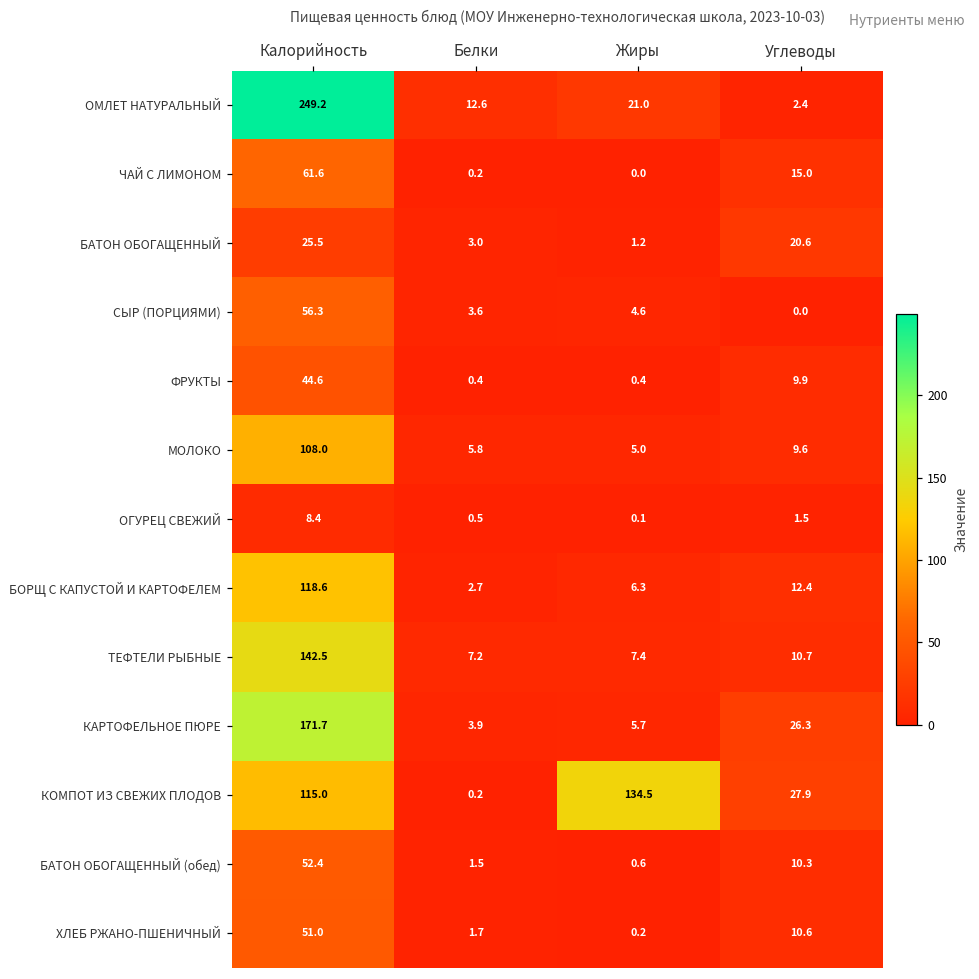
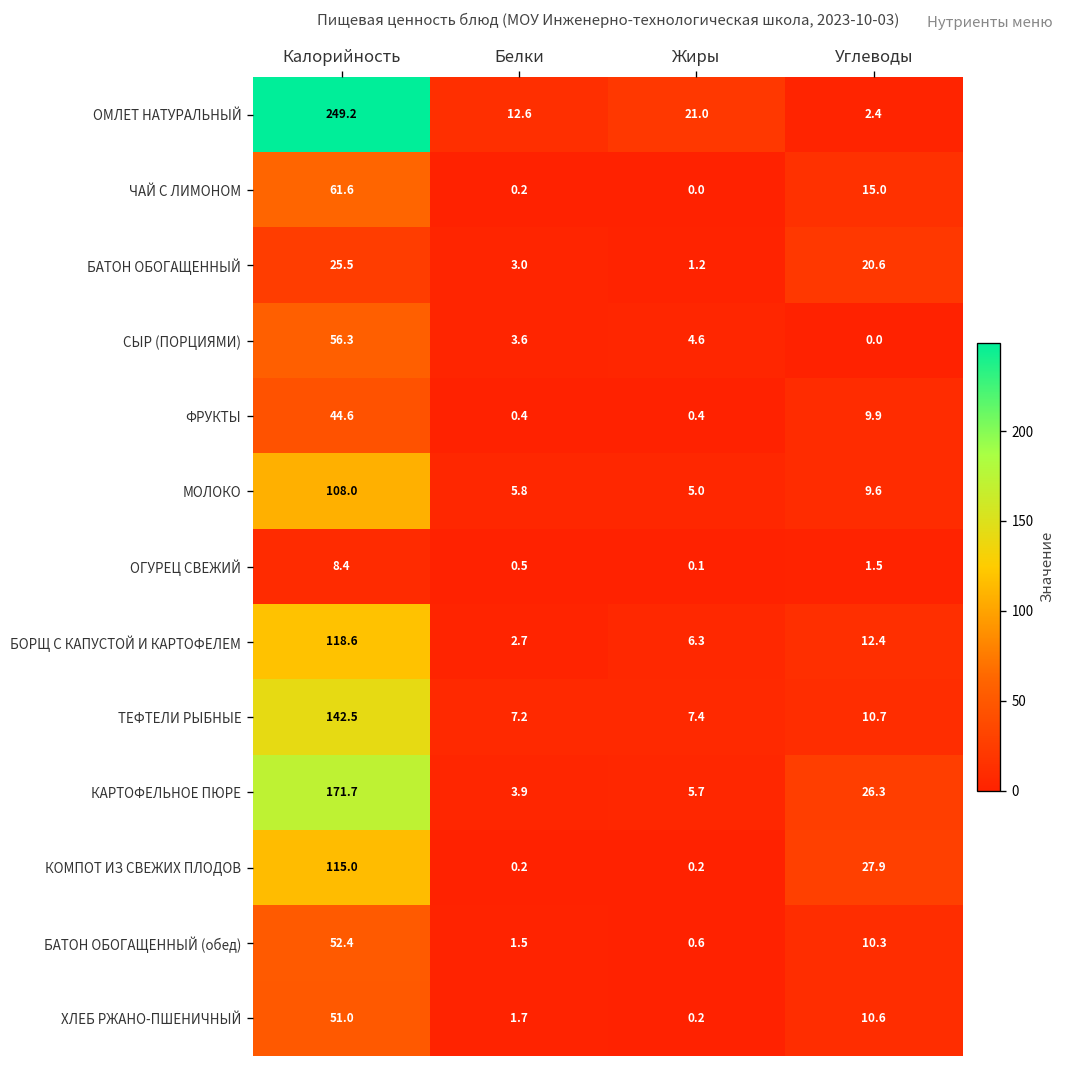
КОМПОТ ИЗ СВЕЖИХ ПЛОДОВ, Жиры: 134.5 -> 0.2
